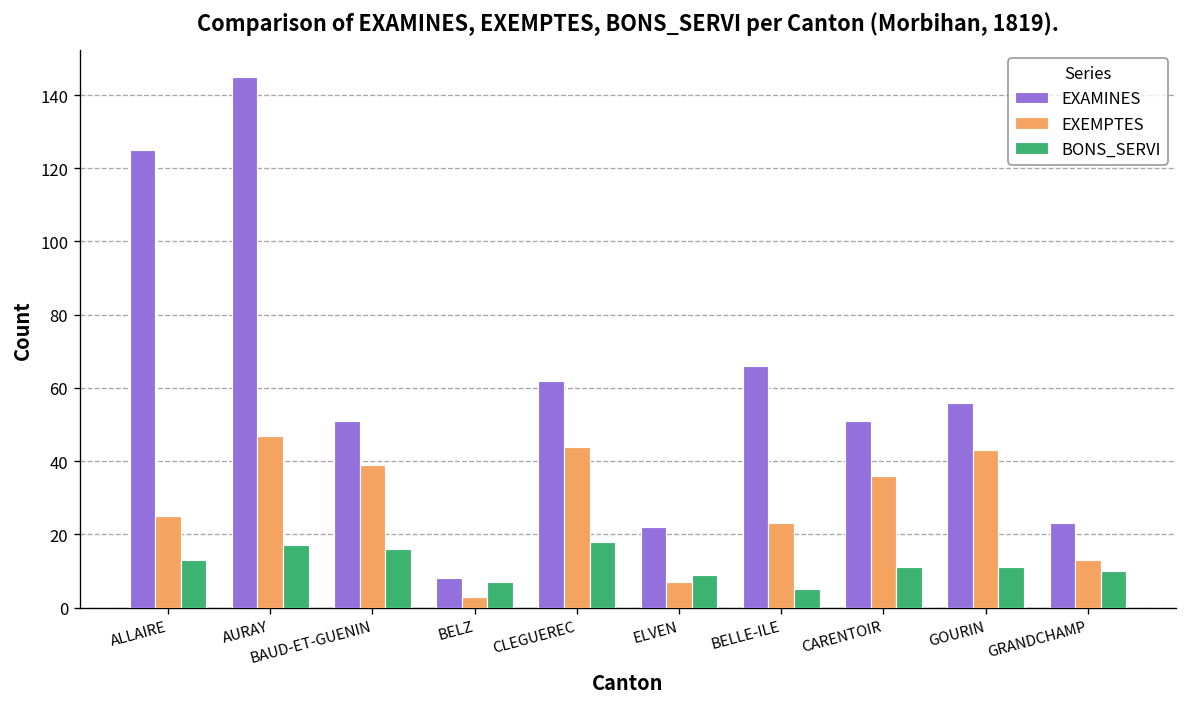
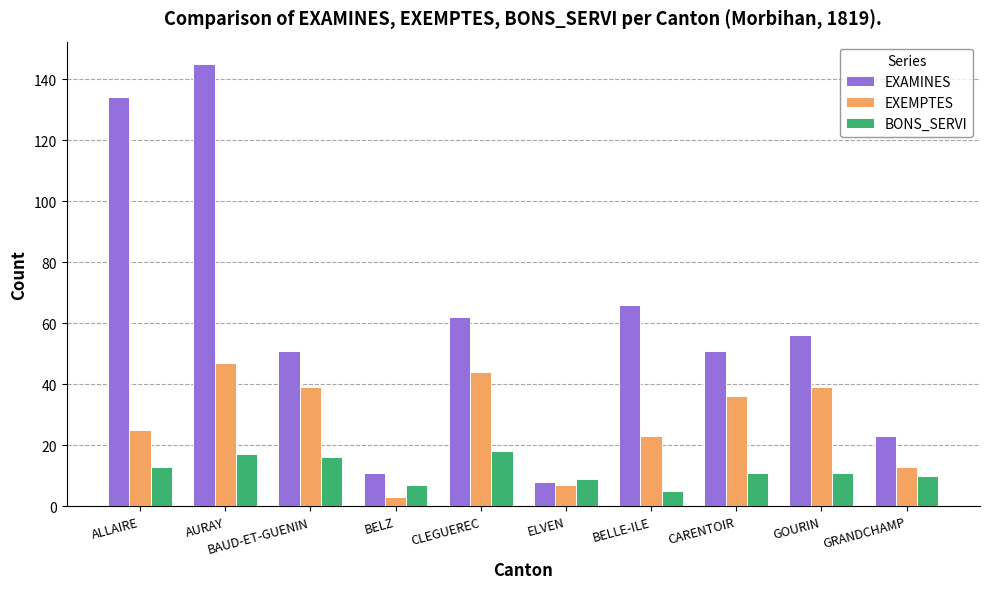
EXAMINES, ALLAIRE: 125 -> 134
EXAMINES, BELZ: 8 -> 11
EXAMINES, ELVEN: 22 -> 8
EXEMPTES, GOURIN: 43 -> 39
